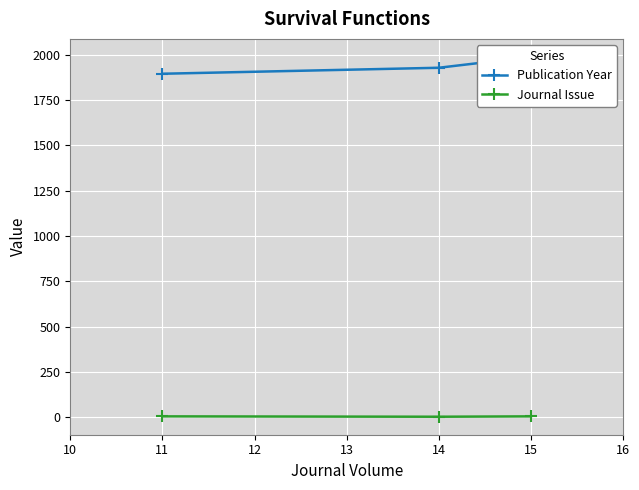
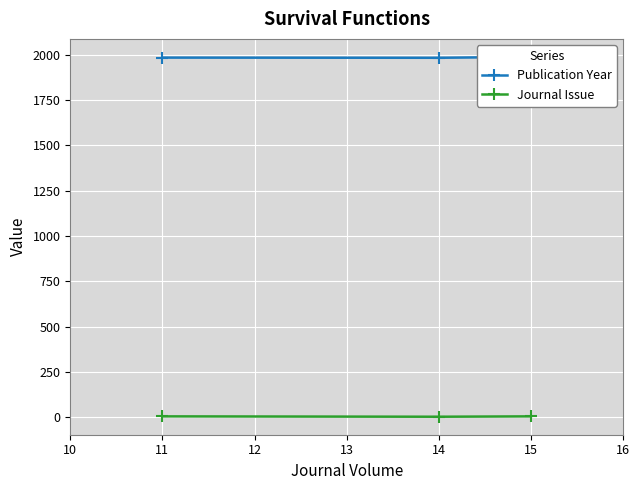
Publication Year, 11: 1890 -> 1980
Publication Year, 14: 1930 -> 1980
